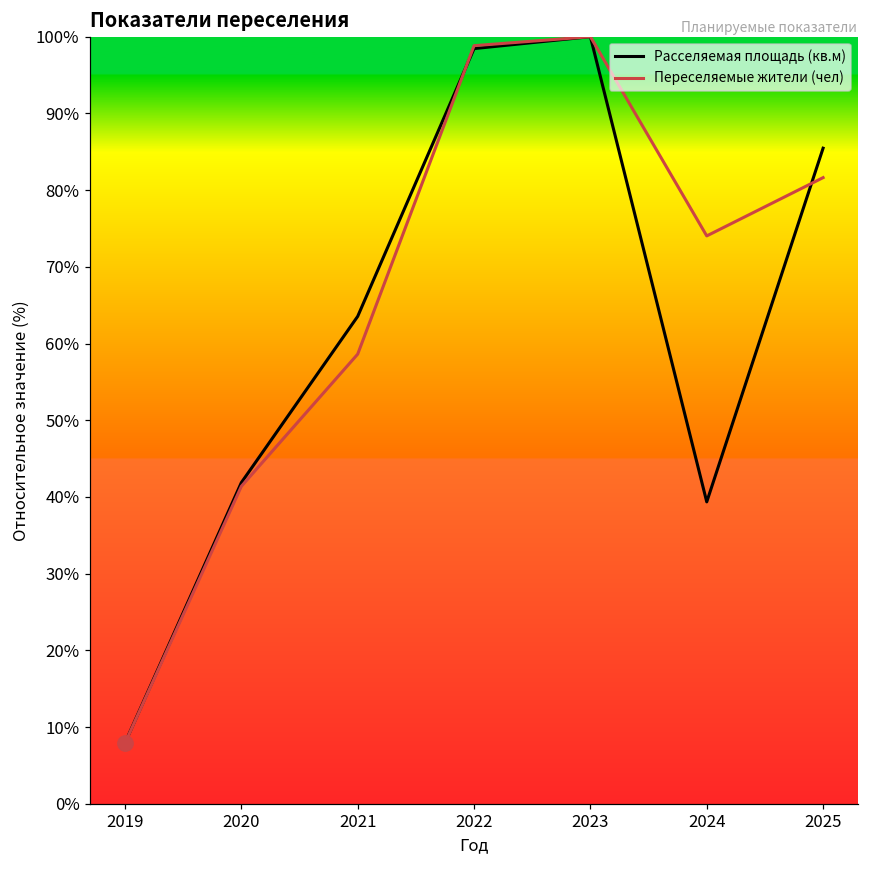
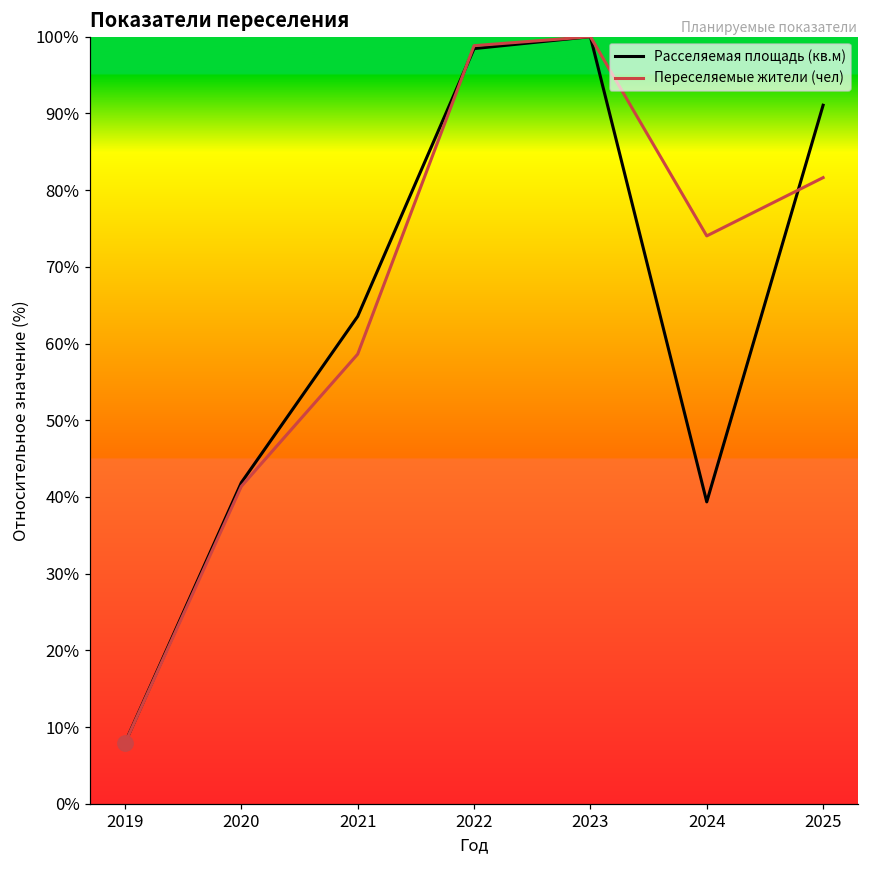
Расселяемая площадь (кв.м), 2025: 85% -> 91%
